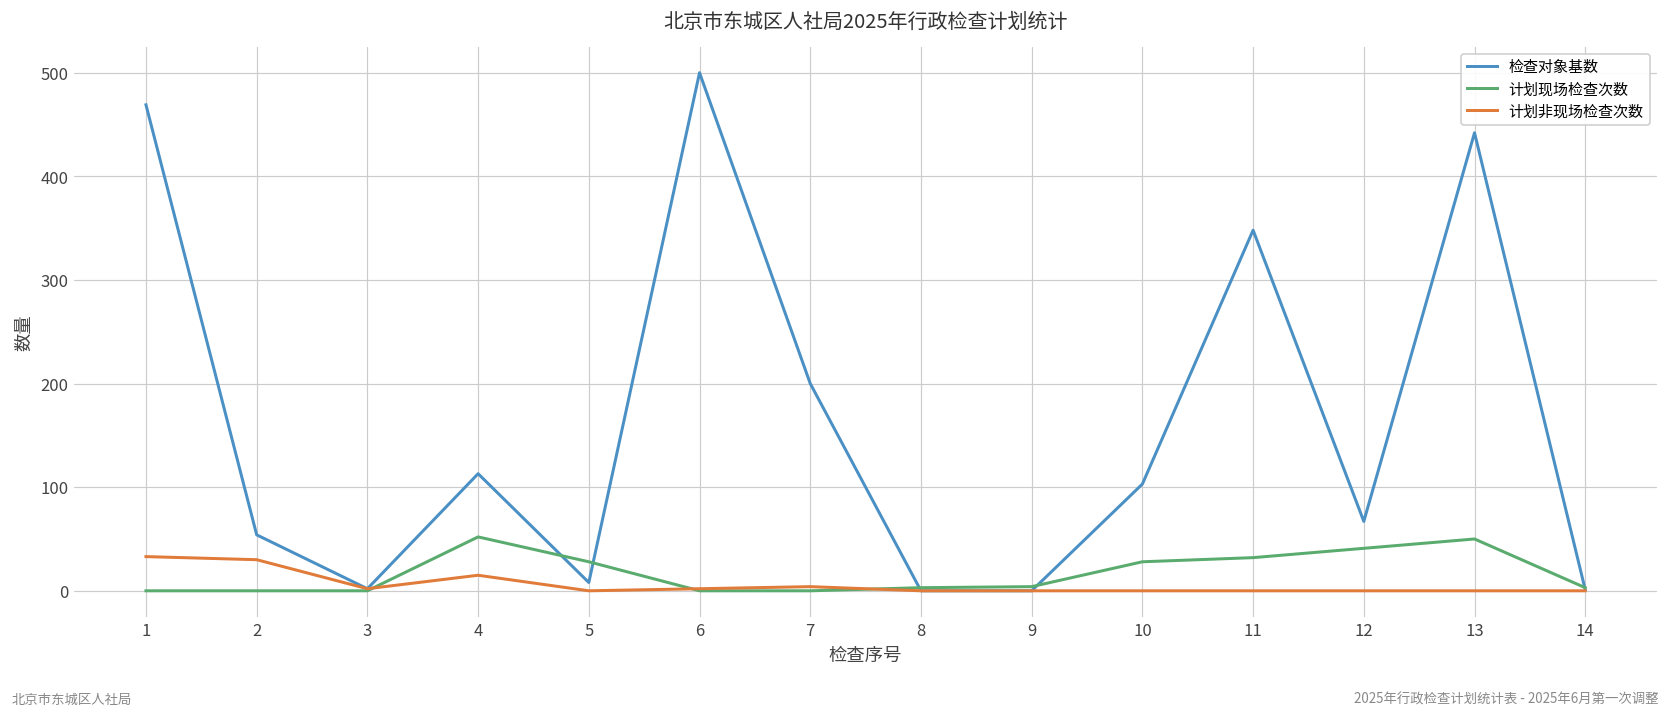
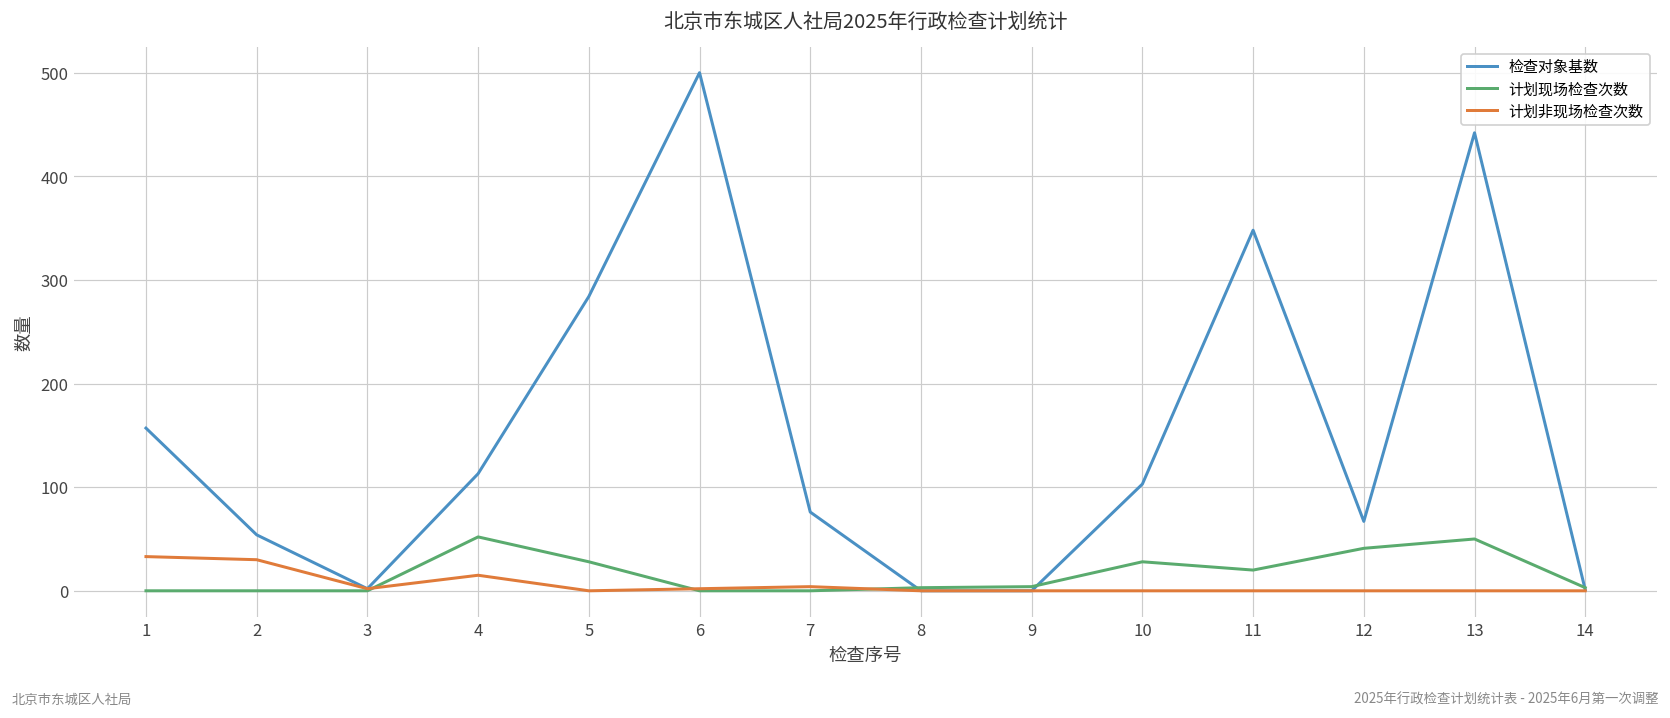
检查对象基数, 1: 470 -> 160
检查对象基数, 5: 10 -> 280
检查对象基数, 7: 200 -> 80
计划现场检查次数, 11: 30 -> 20
